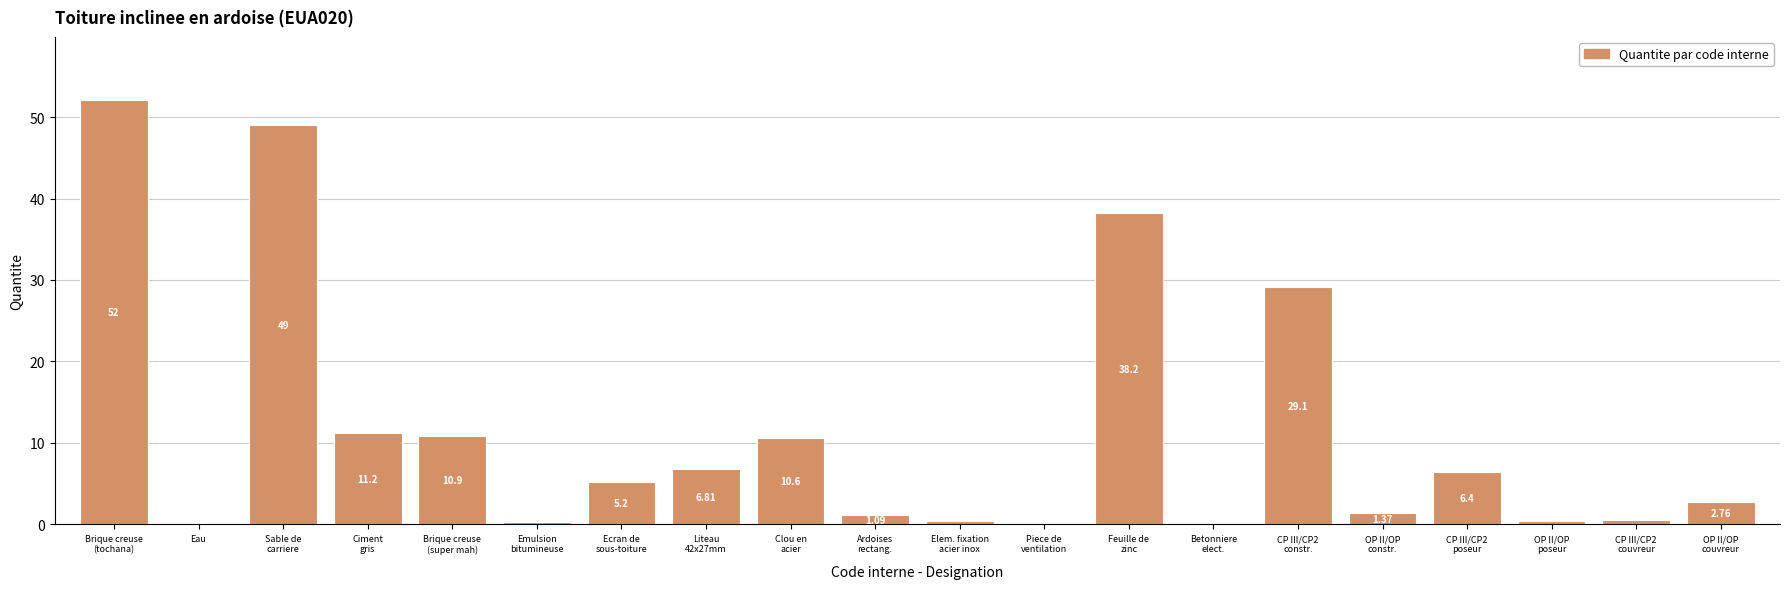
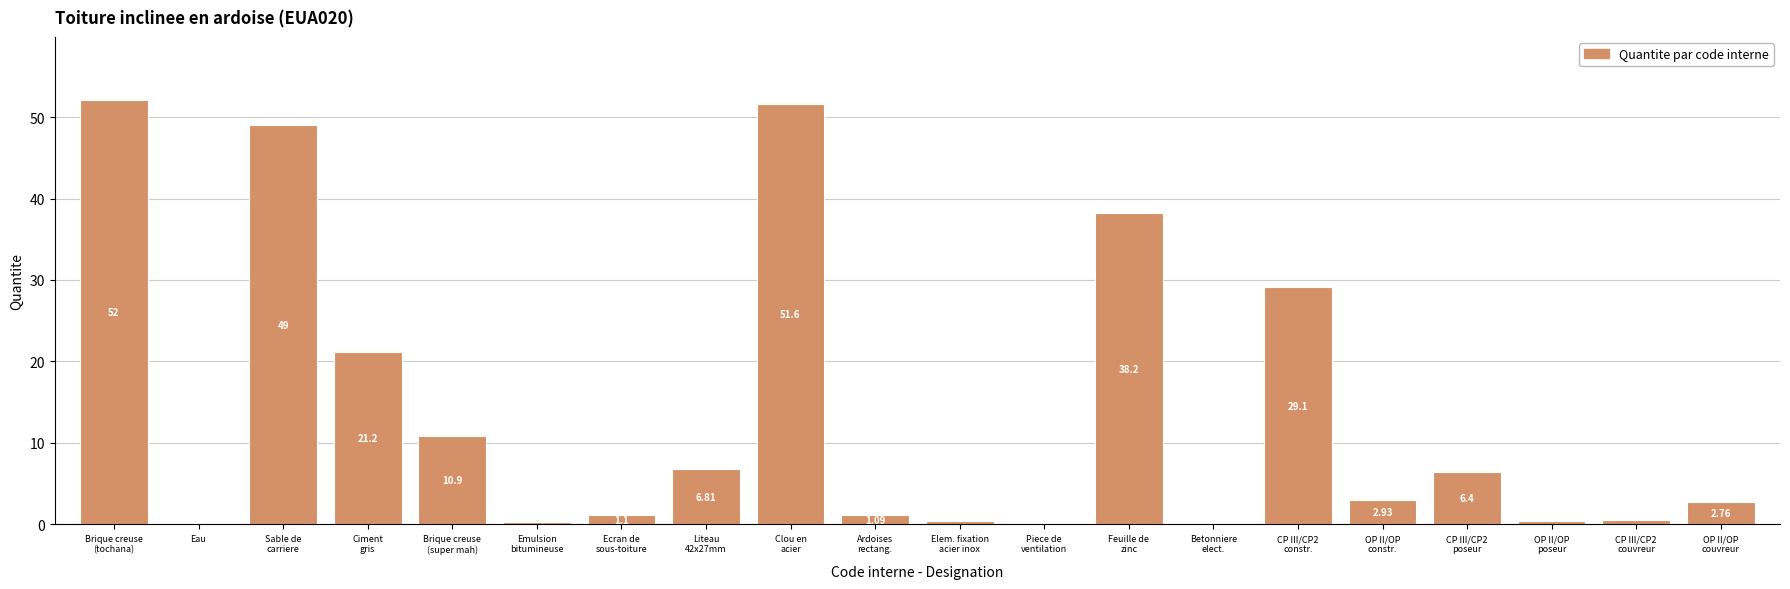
Ciment gris: 11.2 -> 21.2
Ecran de sous-toiture: 5.2 -> 1.1
Clou en acier: 10.6 -> 51.6
OP II/OP constr.: 1.37 -> 2.93
